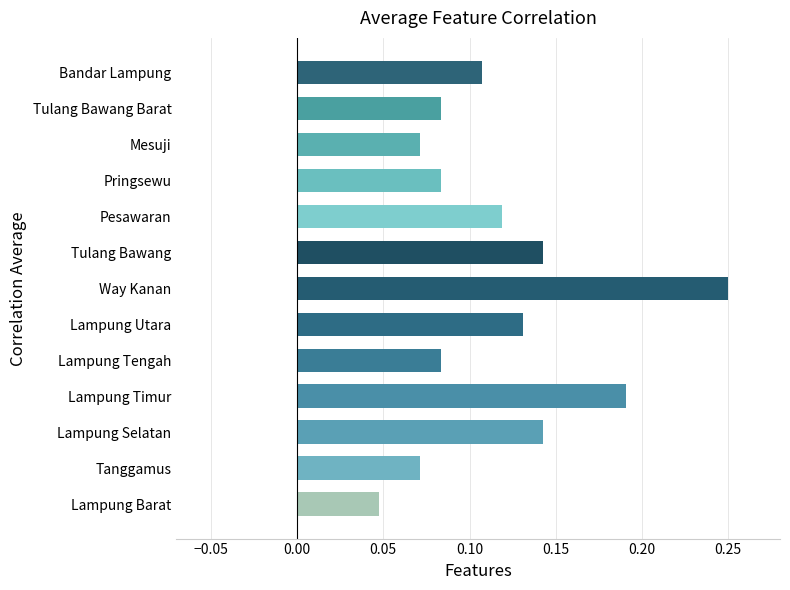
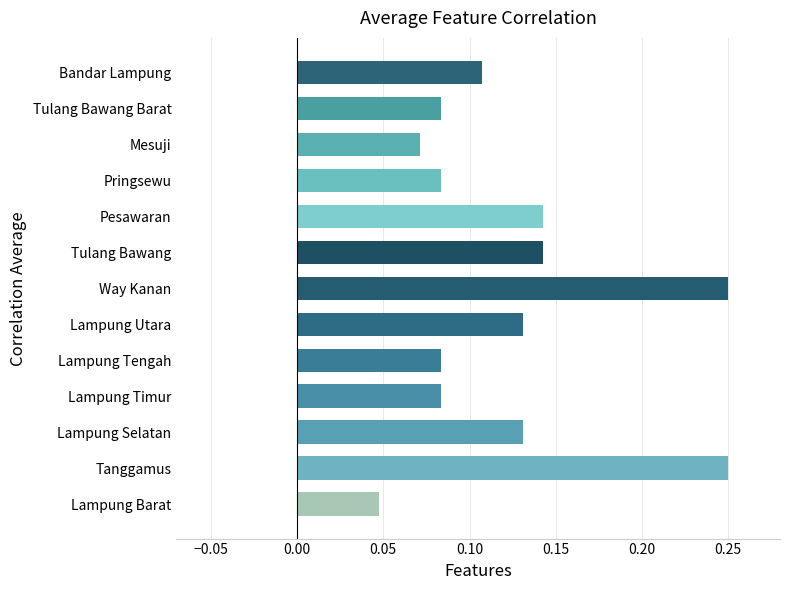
Pesawaran: 0.119 -> 0.143
Lampung Timur: 0.190 -> 0.083
Lampung Selatan: 0.143 -> 0.131
Tanggamus: 0.071 -> 0.250
